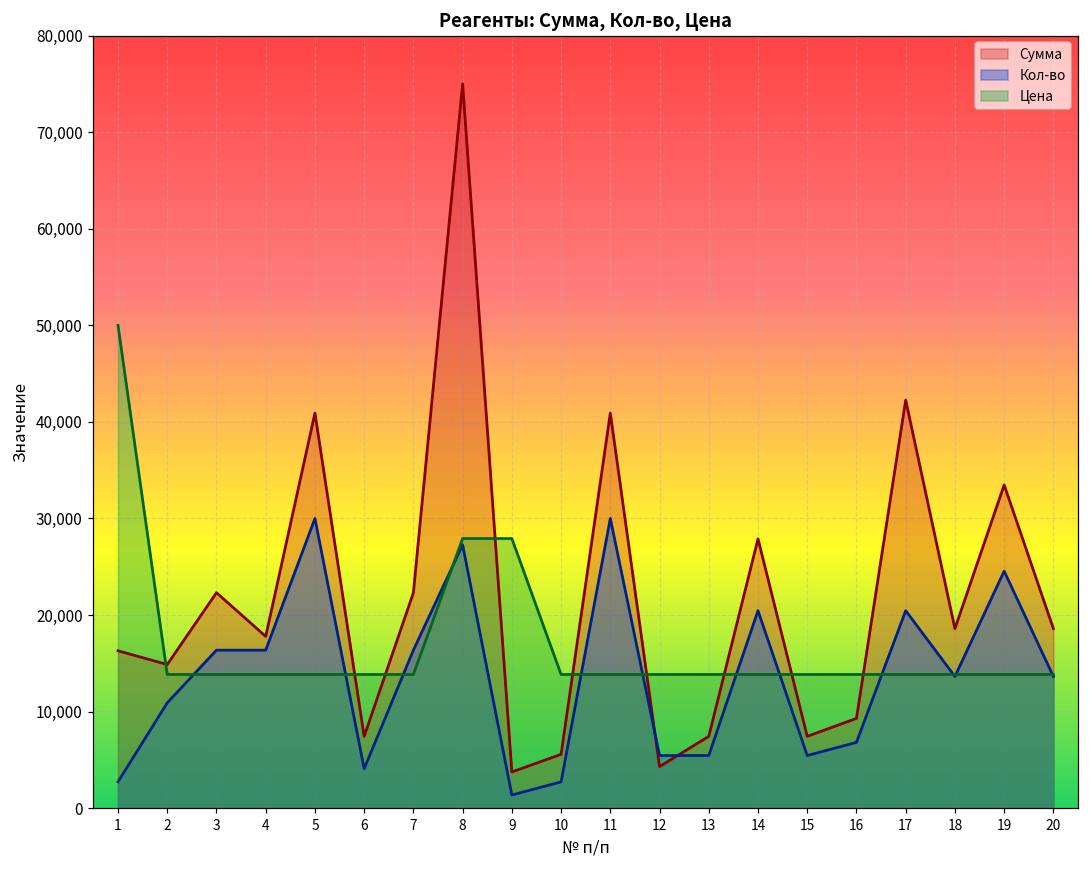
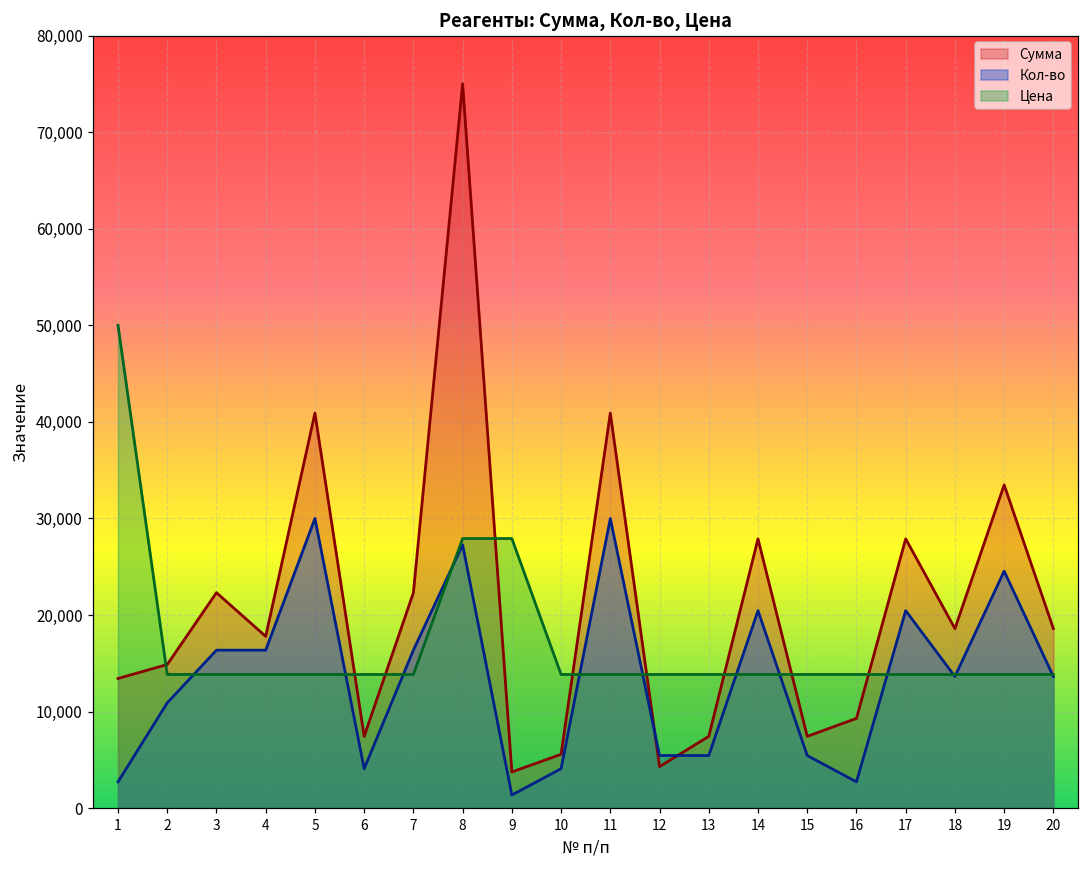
Сумма, 1: 16,000 -> 13,000
Кол-во, 10: 3,000 -> 4,000
Кол-во, 16: 7,000 -> 3,000
Сумма, 17: 42,000 -> 28,000
